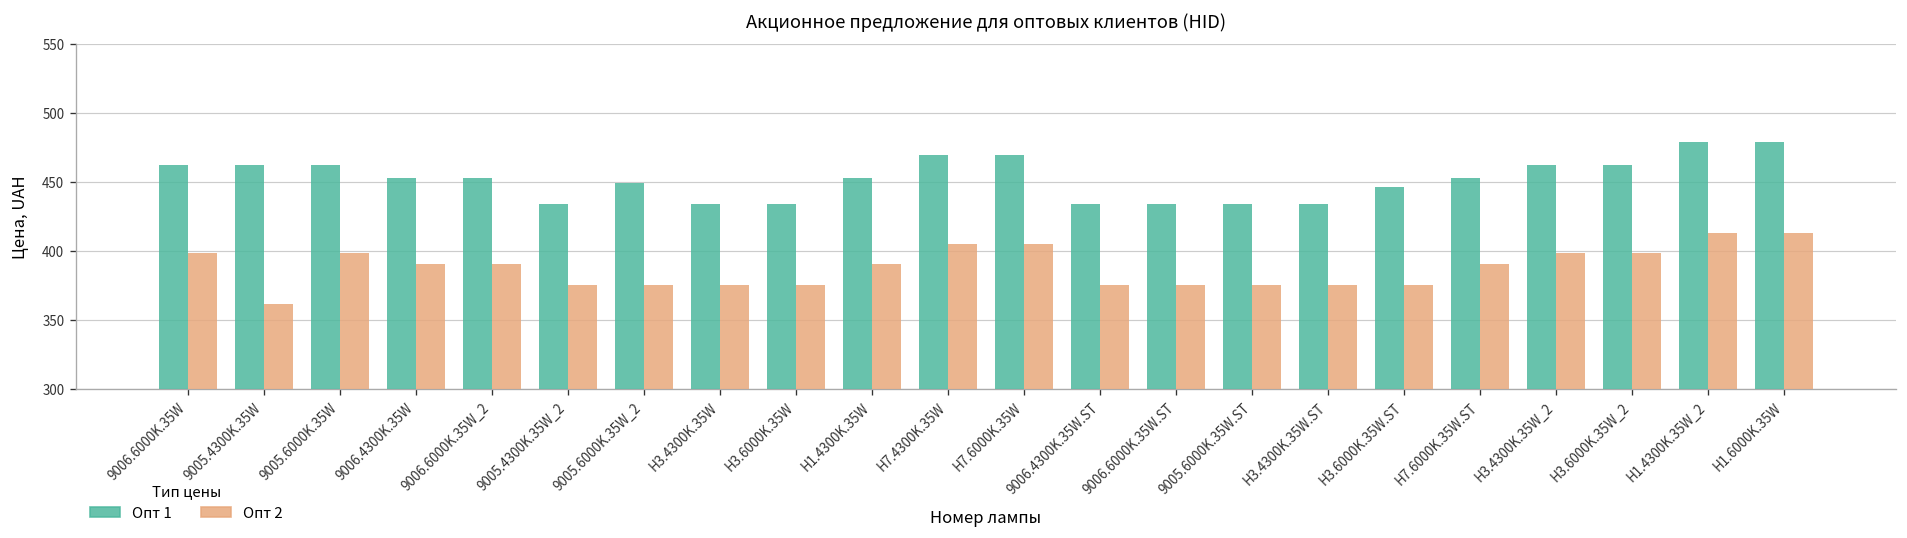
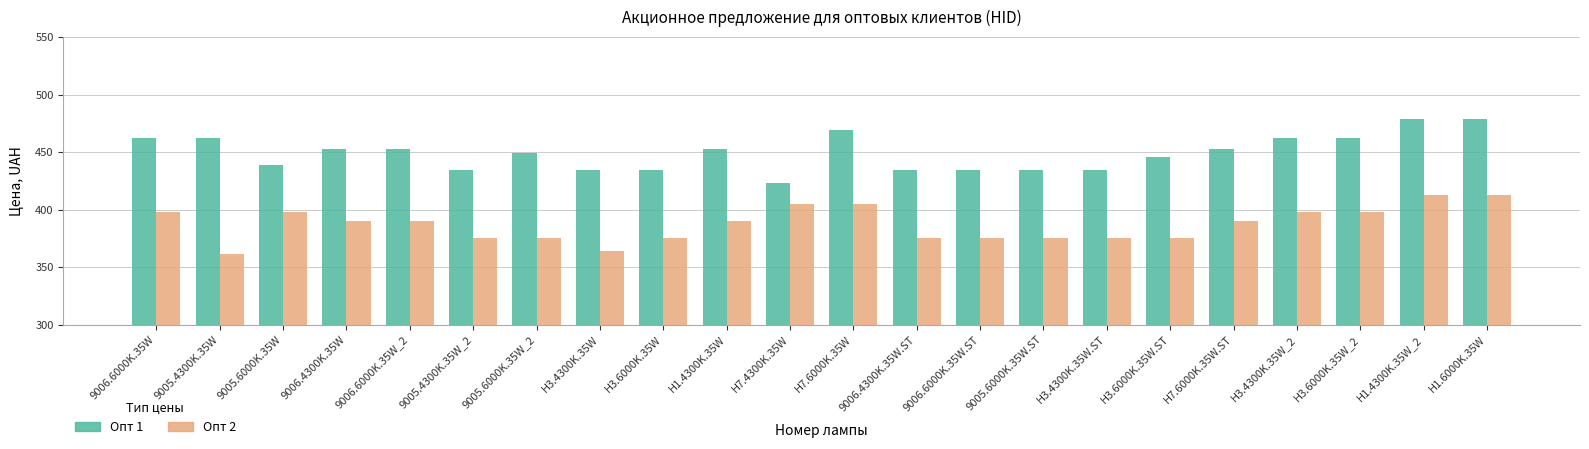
Опт 1, 9005.6000K.35W: 462 -> 439
Опт 2, H3.4300K.35W: 375 -> 364
Опт 1, H7.4300K.35W: 469 -> 423
